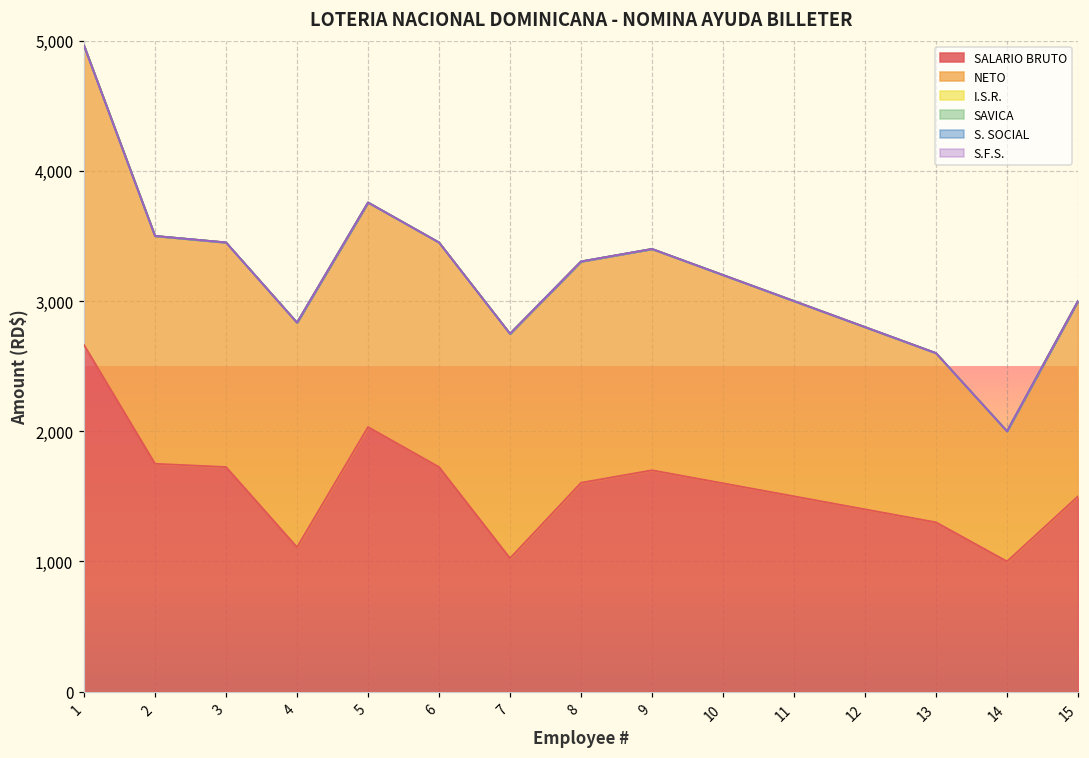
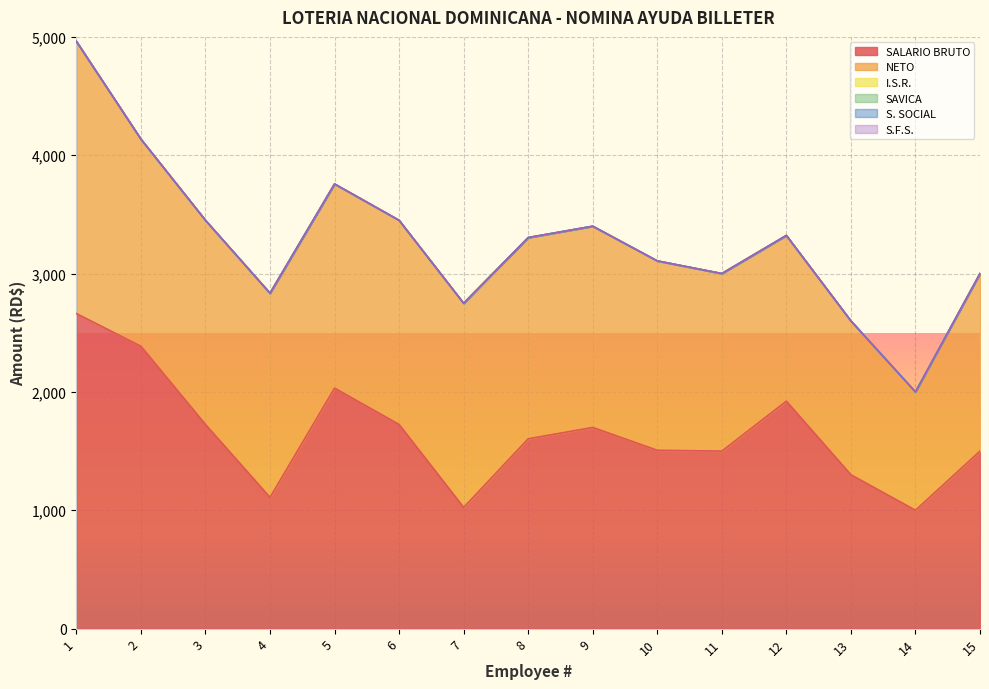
SALARIO BRUTO, 2: 1,750 -> 2,390
SALARIO BRUTO, 10: 1,600 -> 1,510
SALARIO BRUTO, 12: 1,400 -> 1,920
